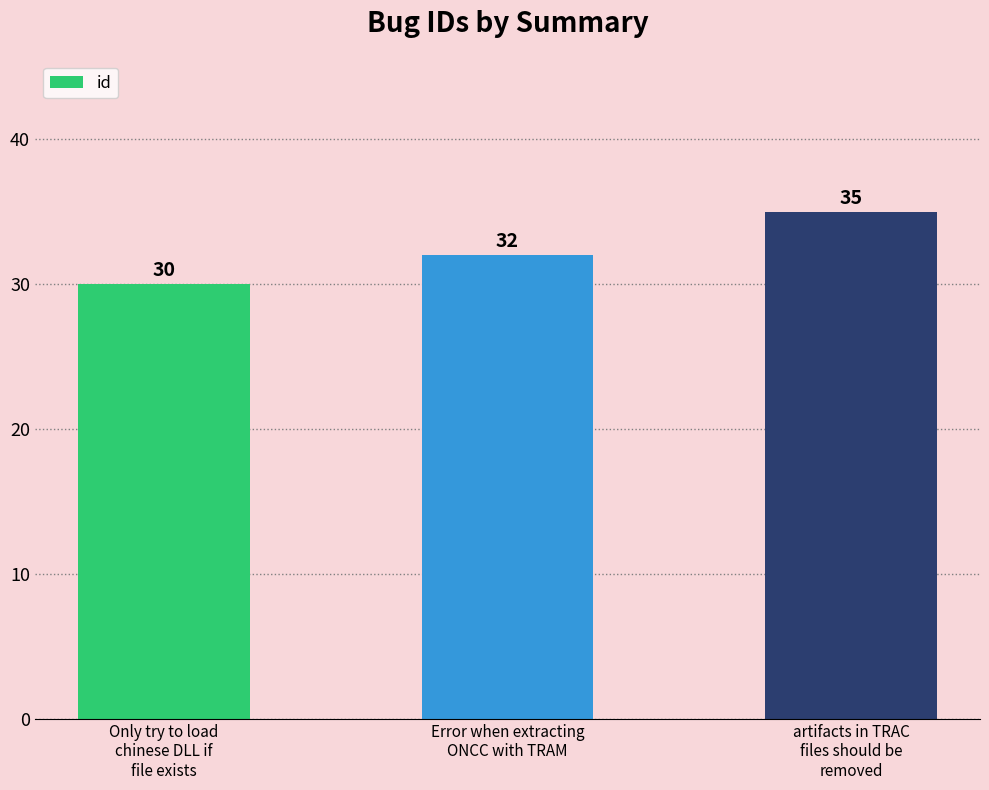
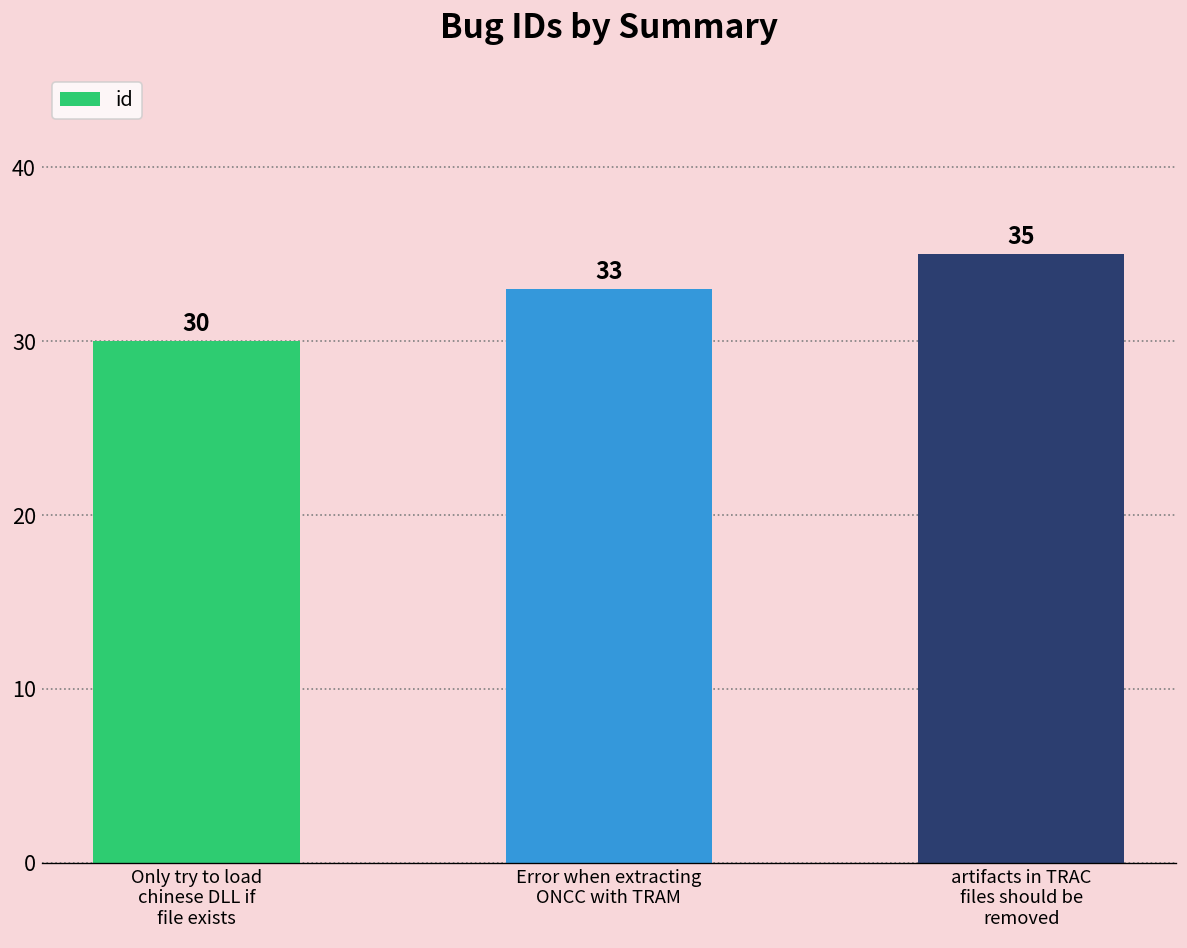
Error when extracting ONCC with TRAM: 32 -> 33
